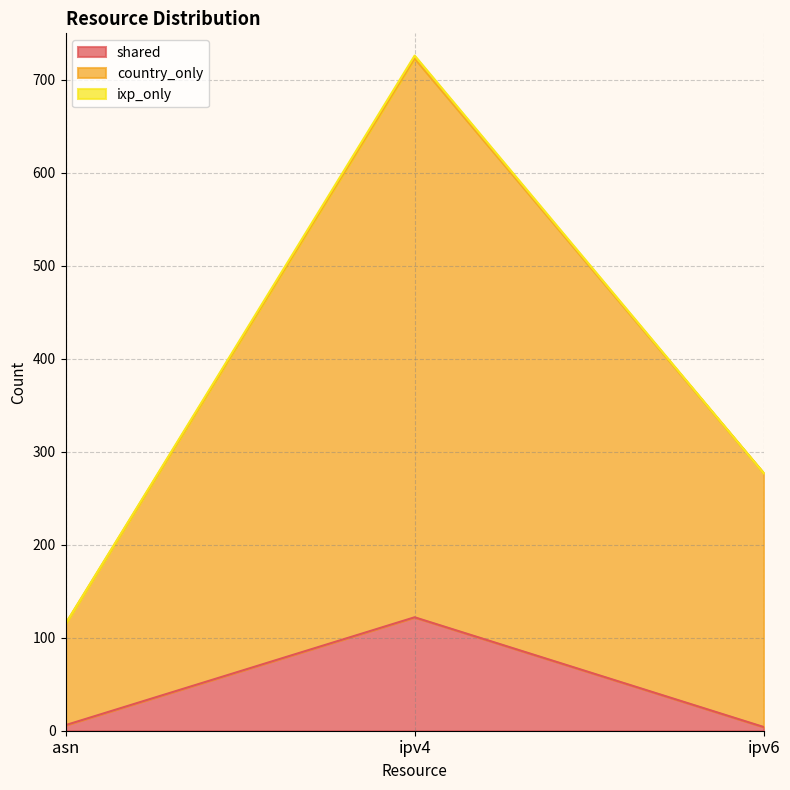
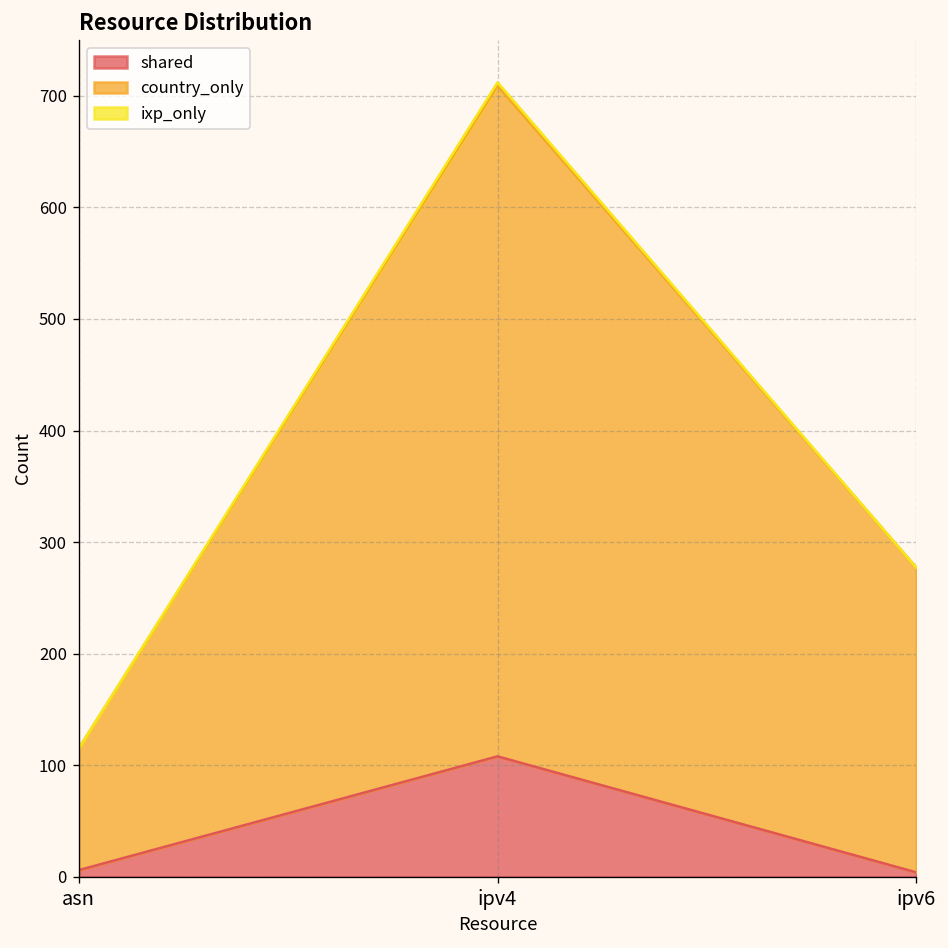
shared, ipv4: 120 -> 110
